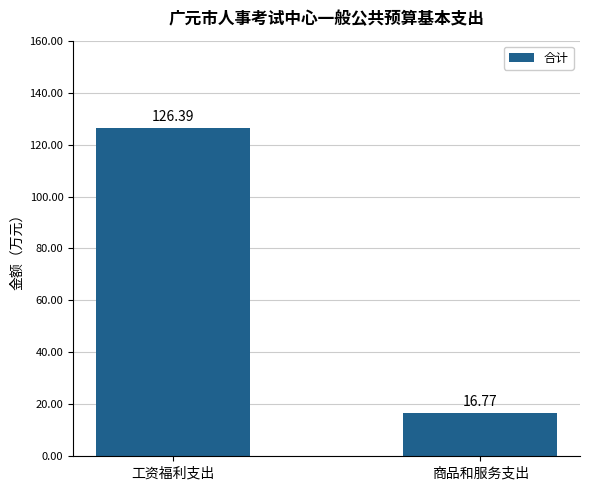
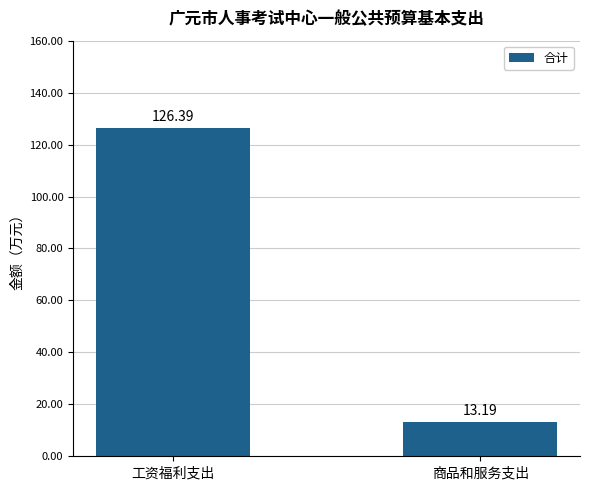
商品和服务支出: 16.77 -> 13.19
